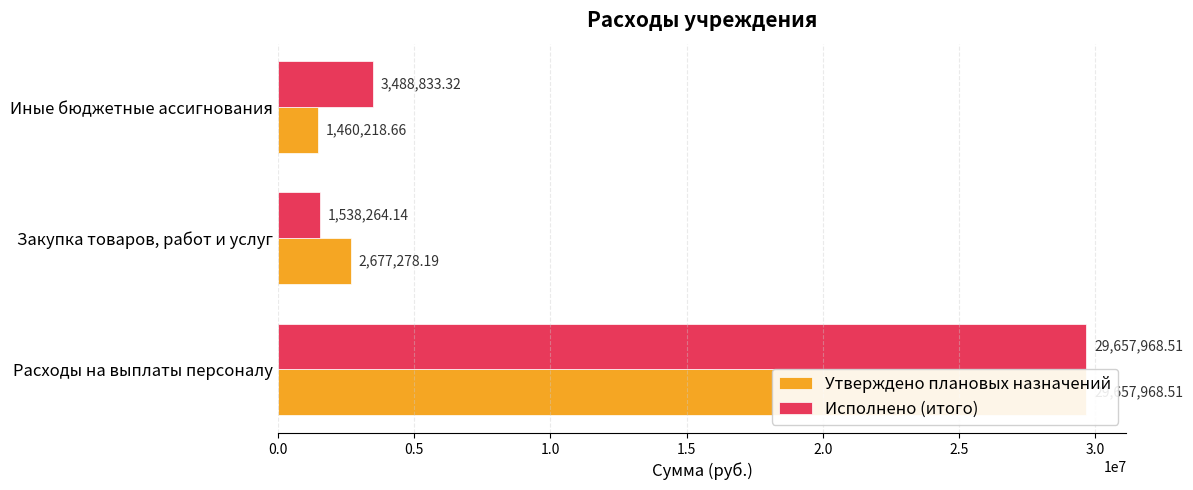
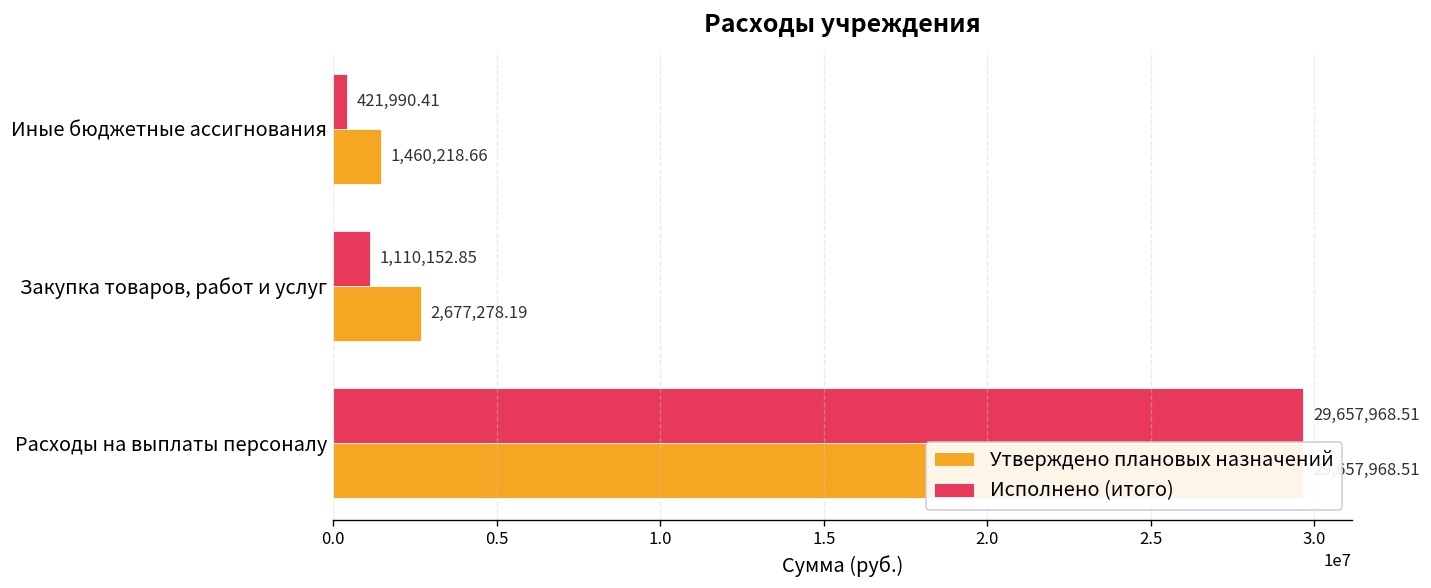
Исполнено (итого), Иные бюджетные ассигнования: 3,488,833.32 -> 421,990.41
Исполнено (итого), Закупка товаров, работ и услуг: 1,538,264.14 -> 1,110,152.85
